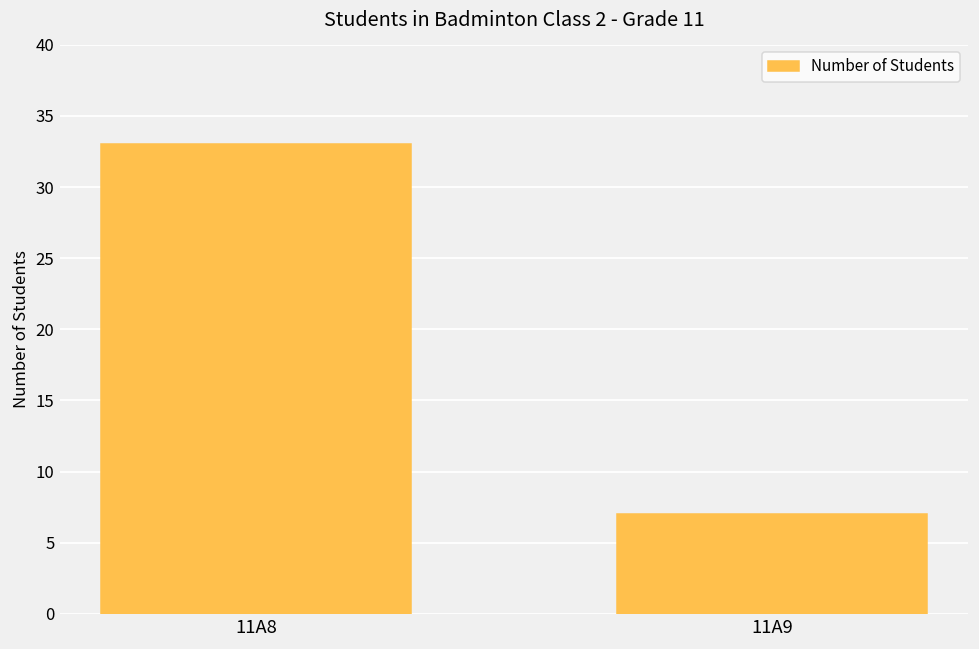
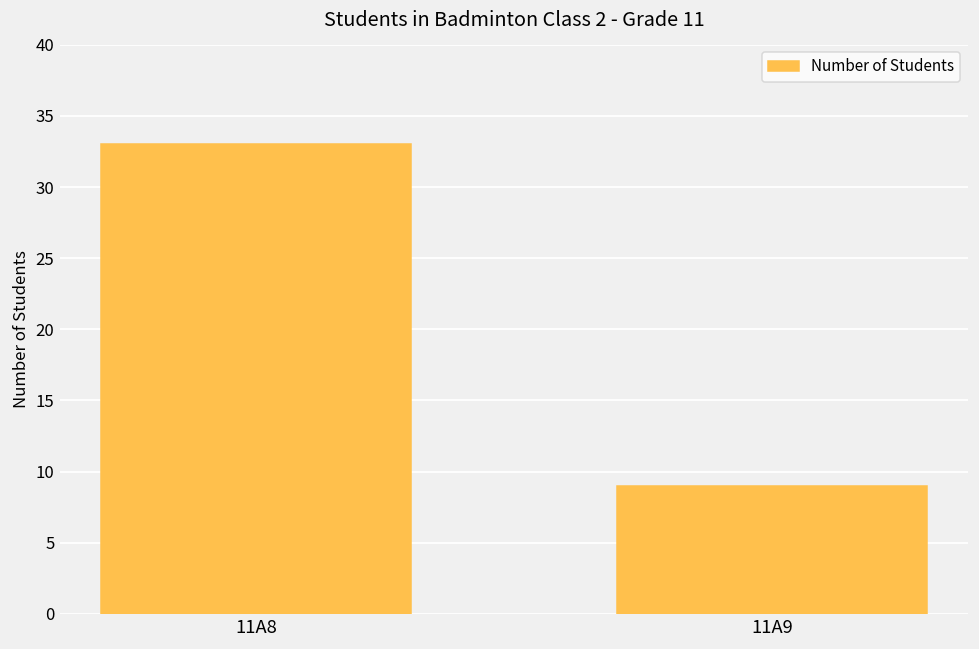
11A9: 7 -> 9
